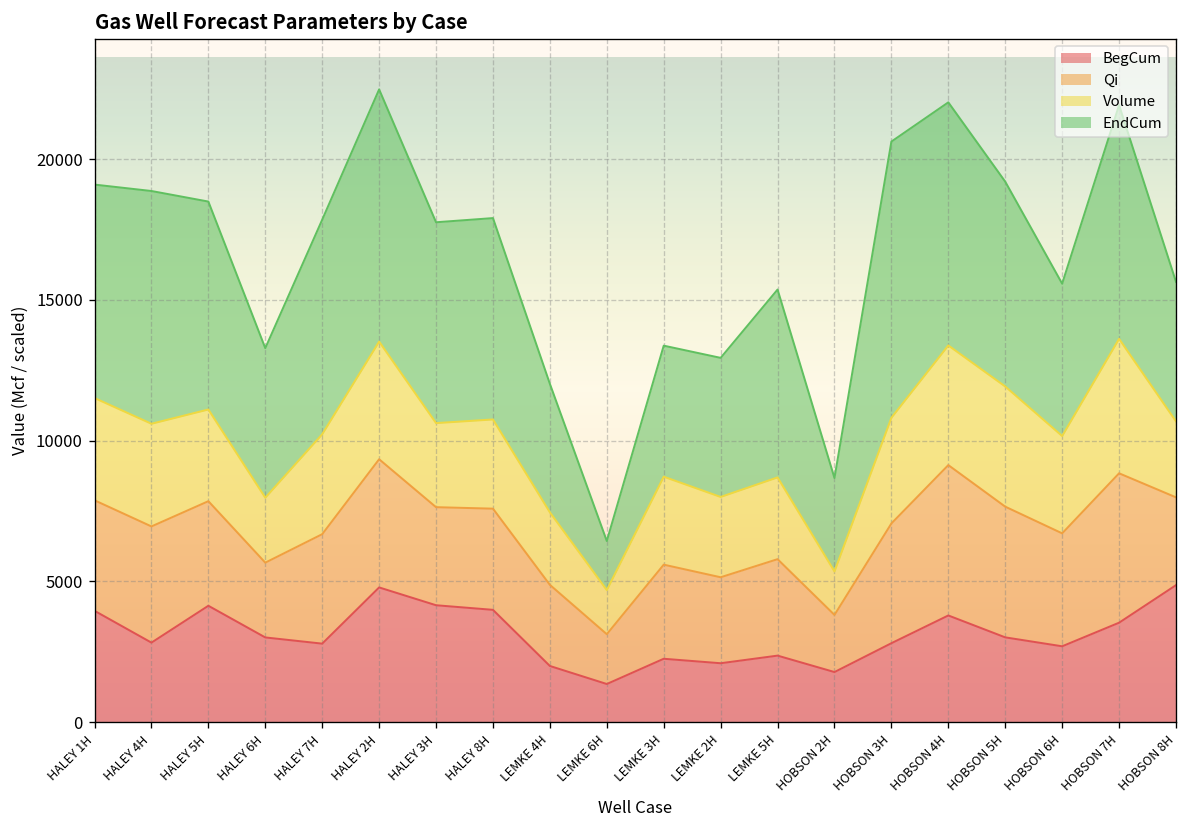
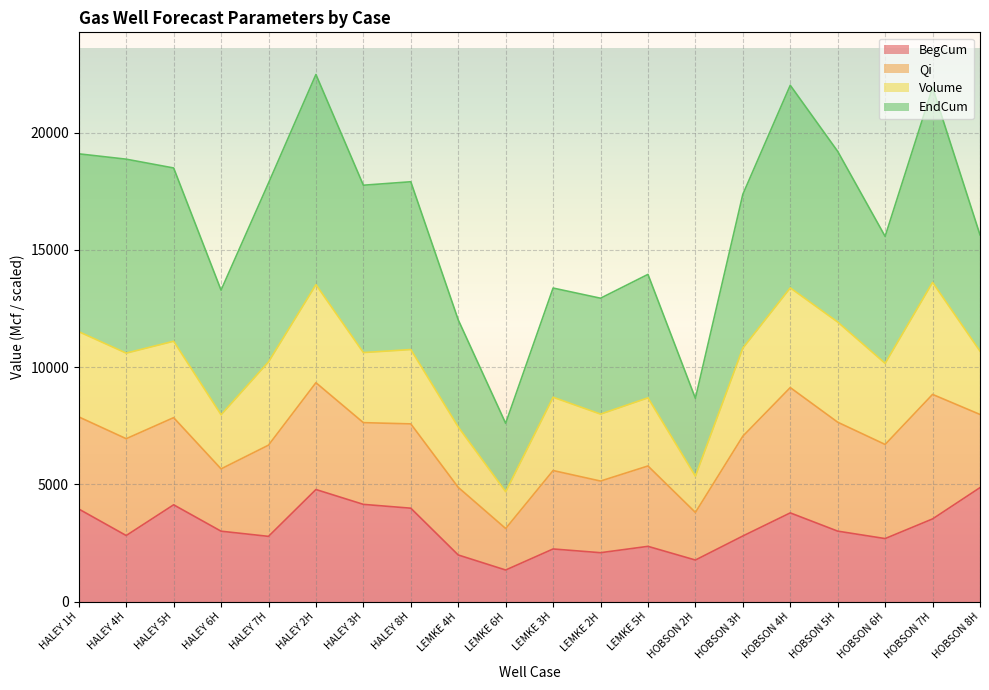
EndCum, LEMKE 6H: 1700 -> 2900
EndCum, LEMKE 5H: 6700 -> 5300
EndCum, HOBSON 3H: 9800 -> 6600
